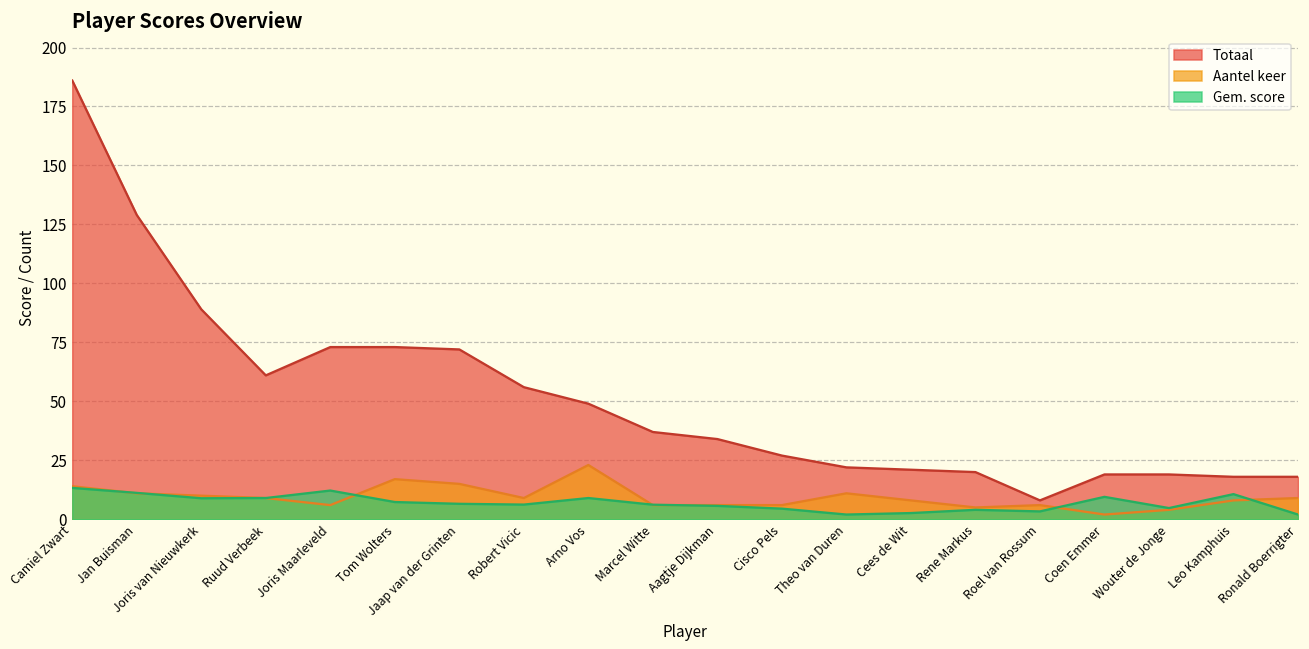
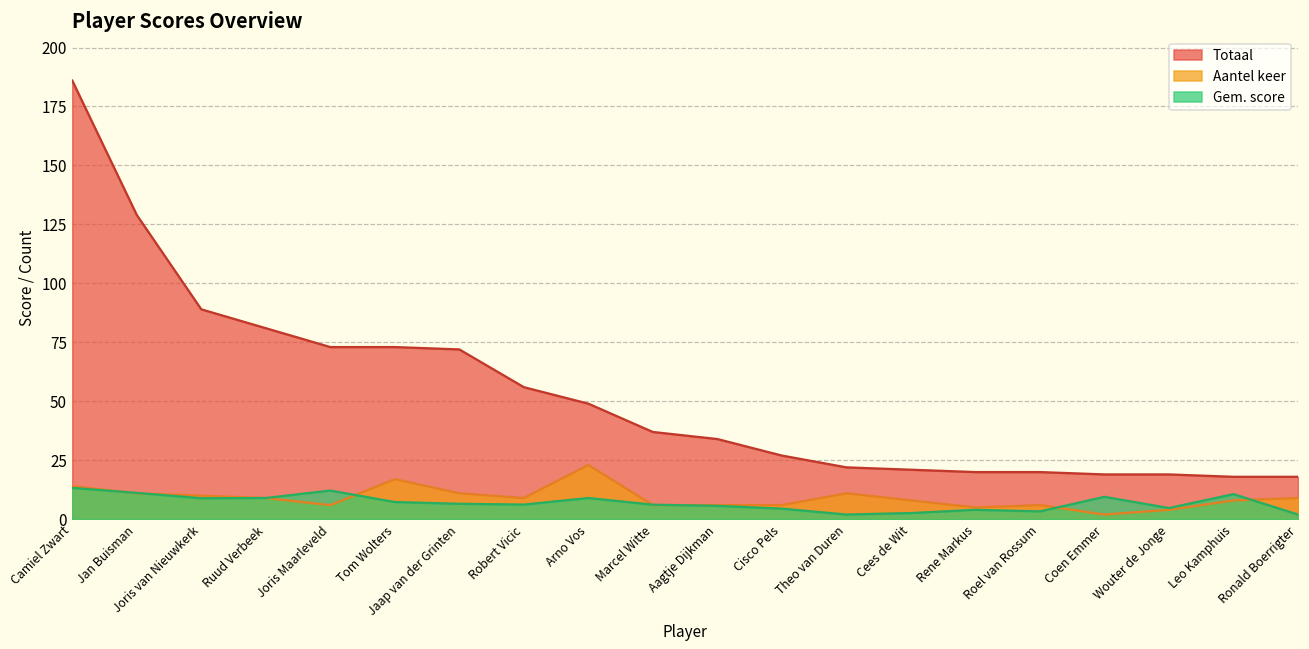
Totaal, Ruud Verbeek: 61 -> 81
Aantel keer, Jaap van der Grinten: 15 -> 11
Totaal, Roel van Rossum: 8 -> 20
